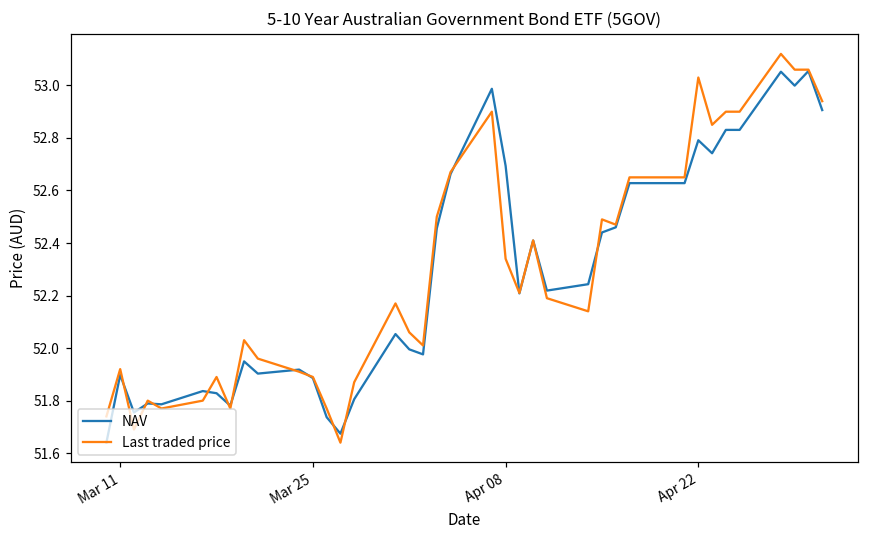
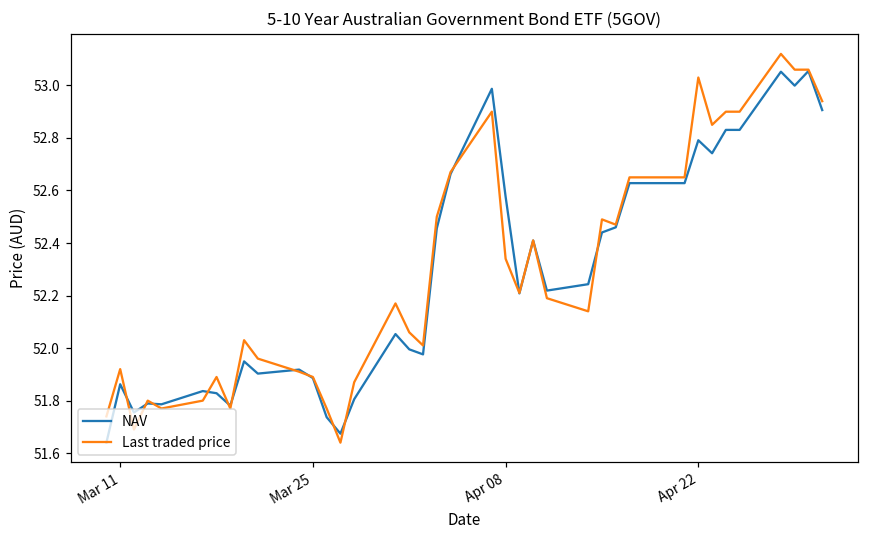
NAV, Mar 11: 51.90 -> 51.86
NAV, Apr 08: 52.69 -> 52.58
